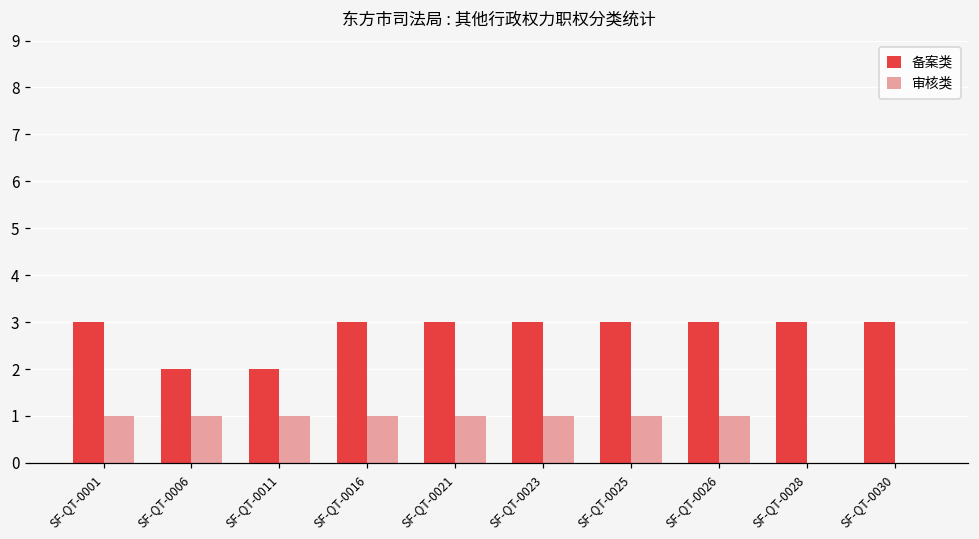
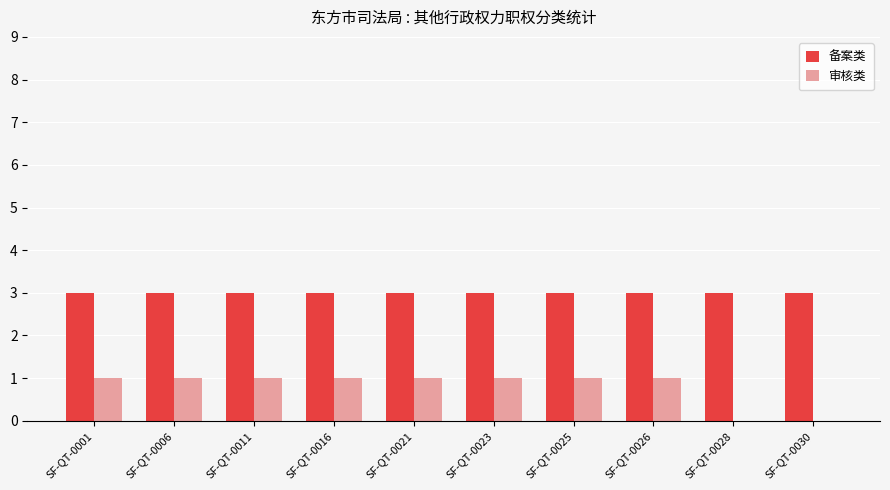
备案类, SF-QT-0006: 2 -> 3
备案类, SF-QT-0011: 2 -> 3
